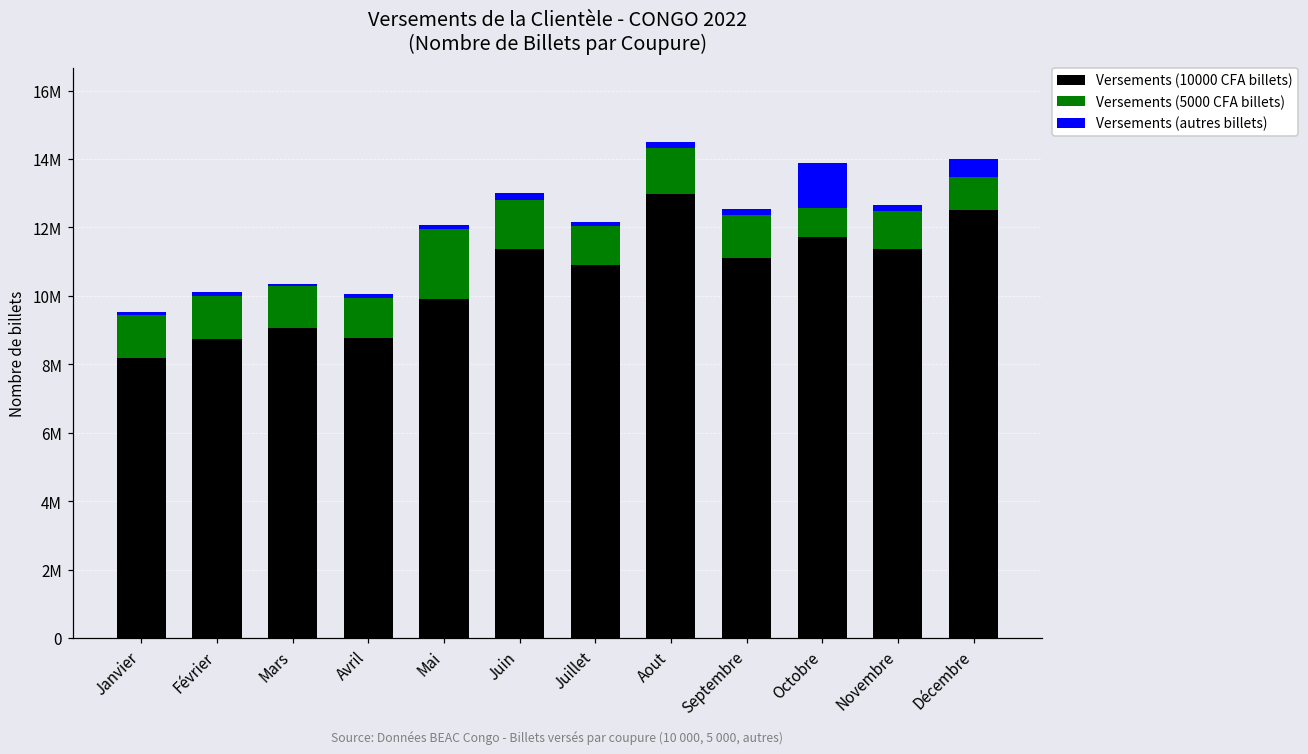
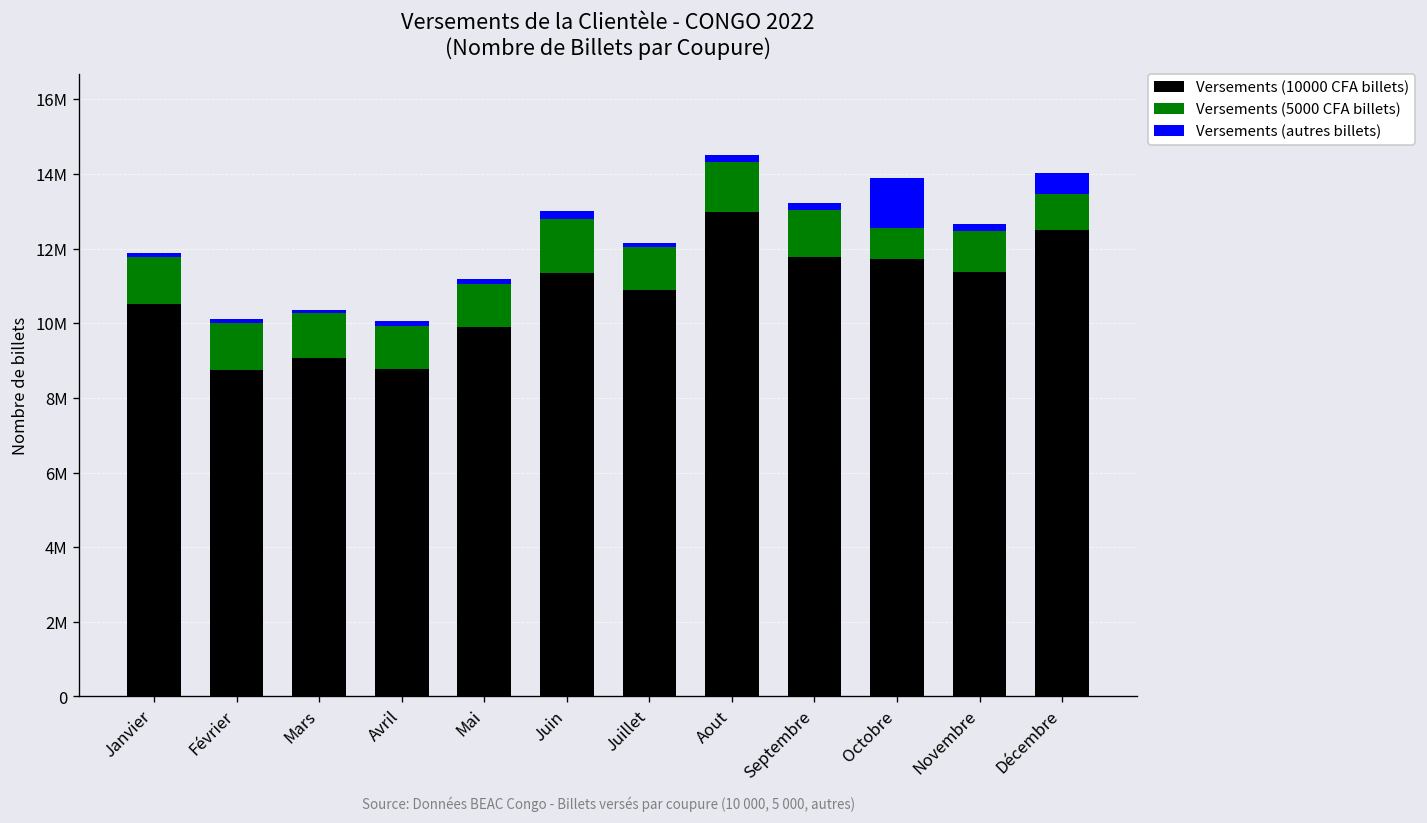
Versements (10000 CFA billets), Janvier: 8200000 -> 10500000
Versements (5000 CFA billets), Mai: 2000000 -> 1200000
Versements (10000 CFA billets), Septembre: 11100000 -> 11800000
